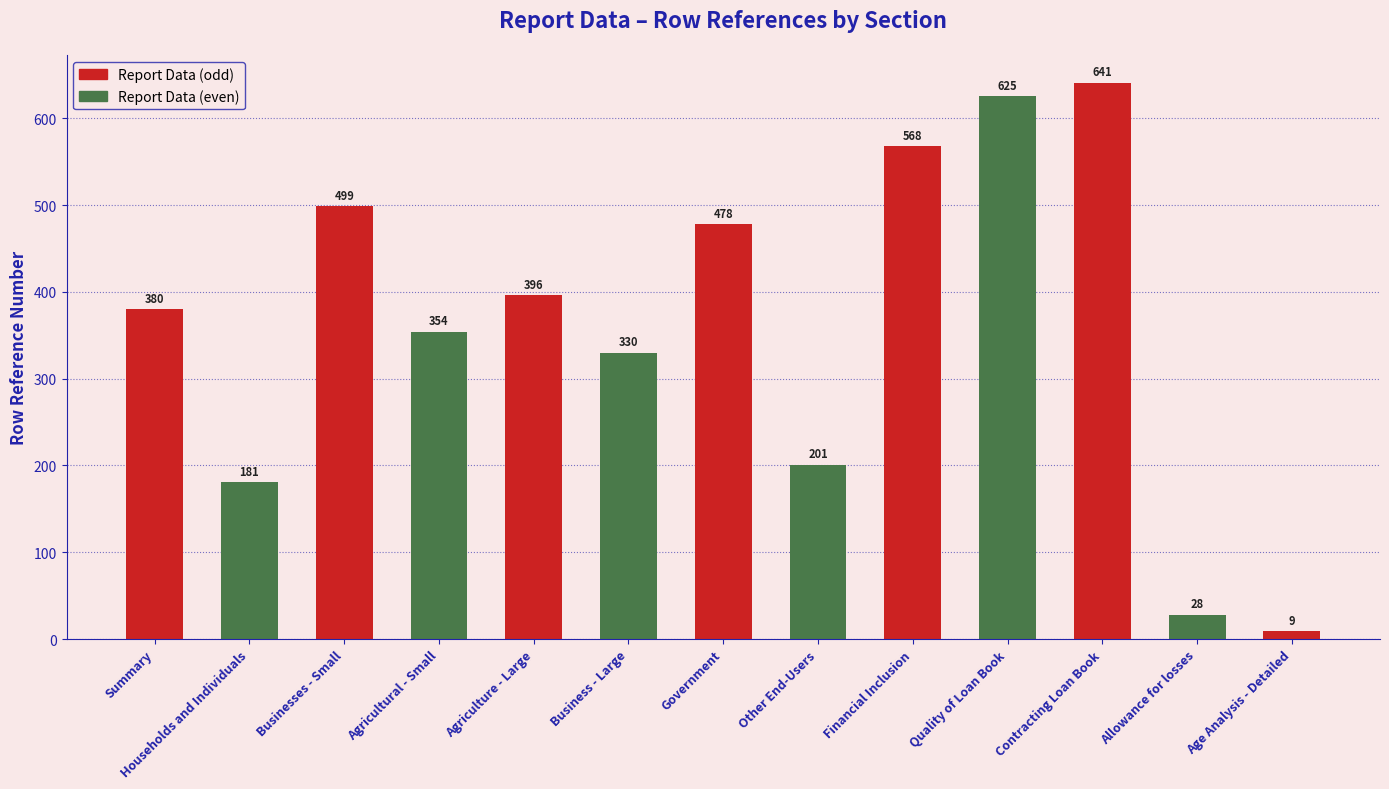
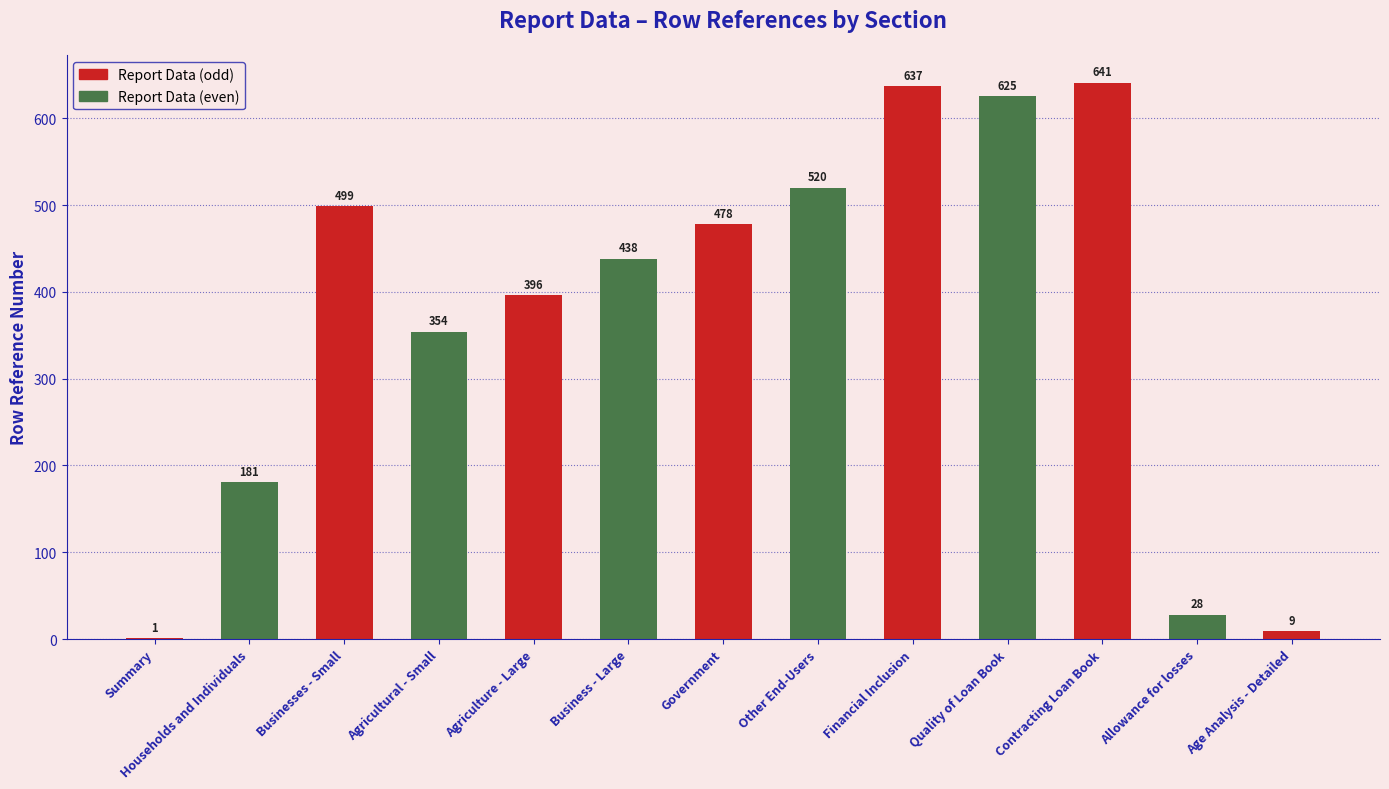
Summary: 380 -> 1
Business - Large: 330 -> 438
Other End-Users: 201 -> 520
Financial Inclusion: 568 -> 637
